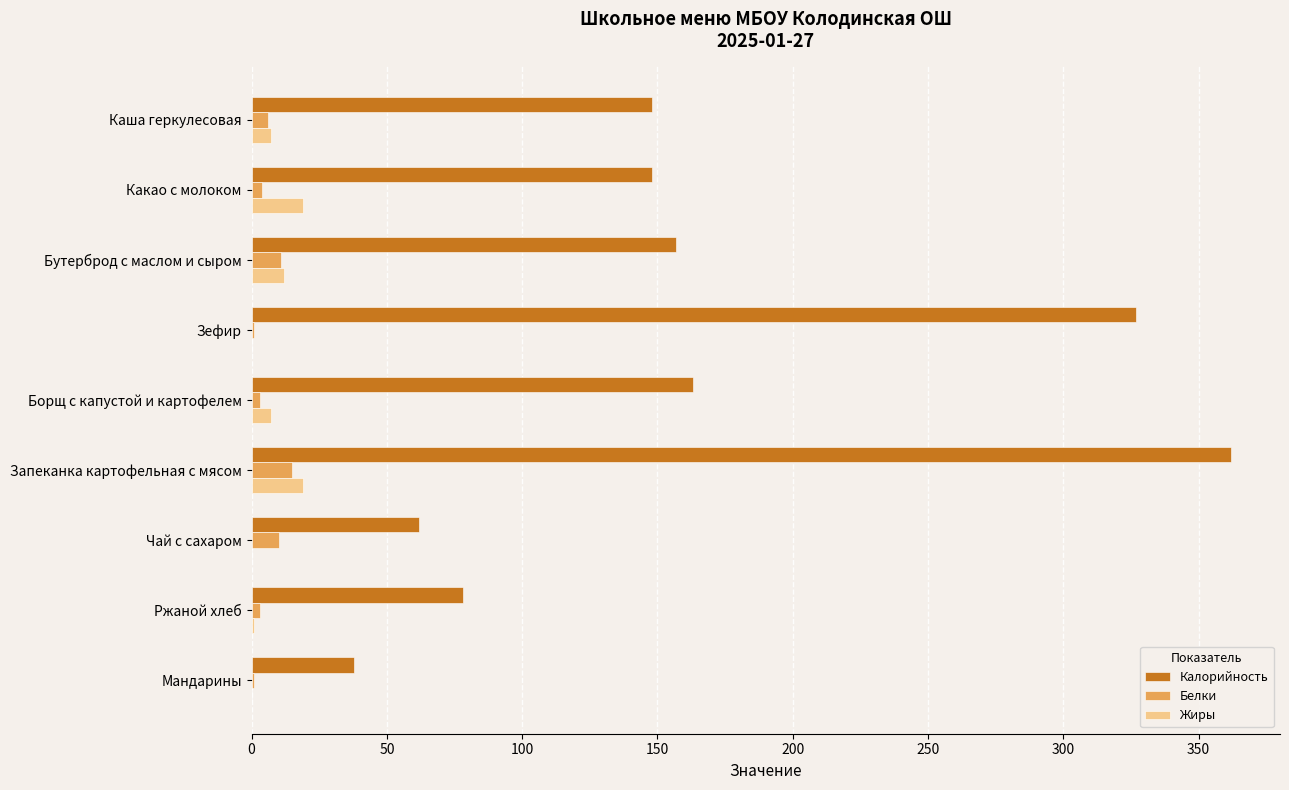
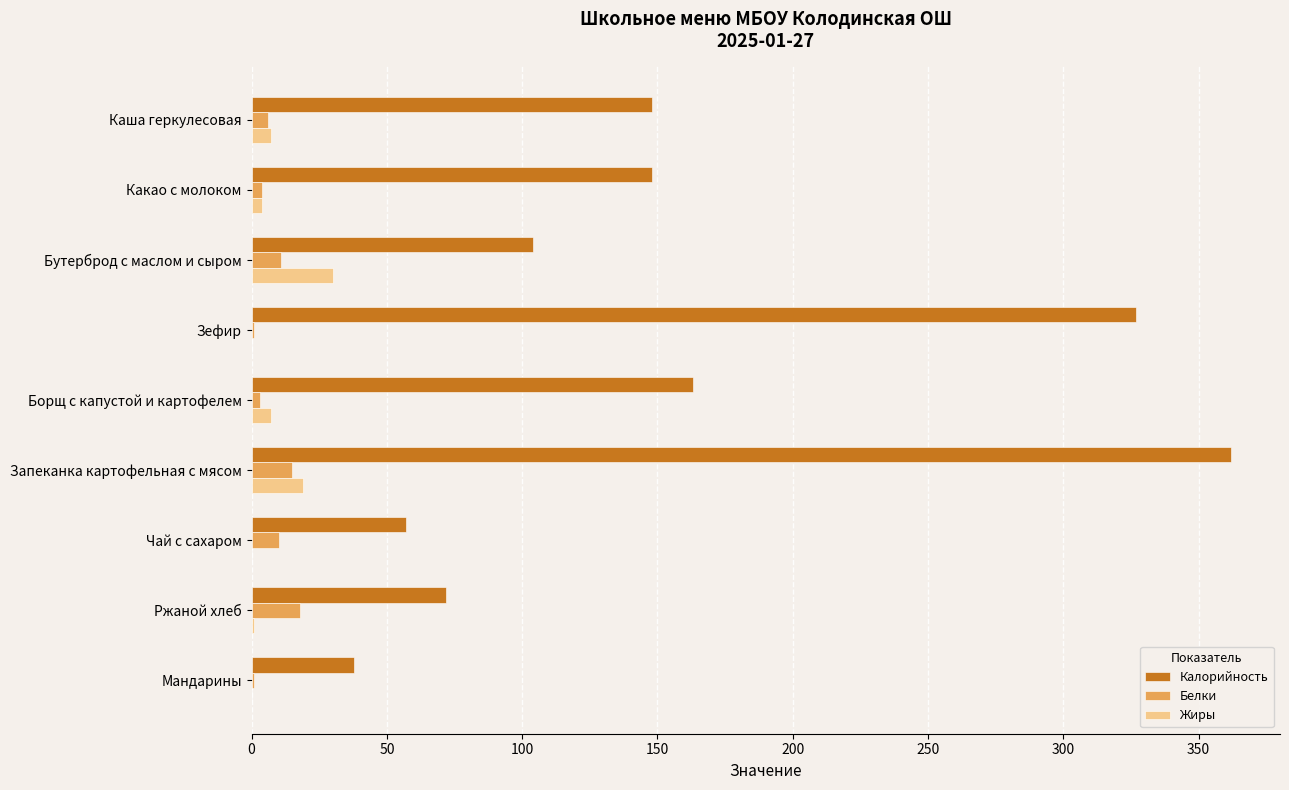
Жиры, Какао с молоком: 19 -> 4
Калорийность, Бутерброд с маслом и сыром: 157 -> 104
Жиры, Бутерброд с маслом и сыром: 12 -> 30
Калорийность, Чай с сахаром: 62 -> 57
Калорийность, Ржаной хлеб: 78 -> 72
Белки, Ржаной хлеб: 3 -> 18
